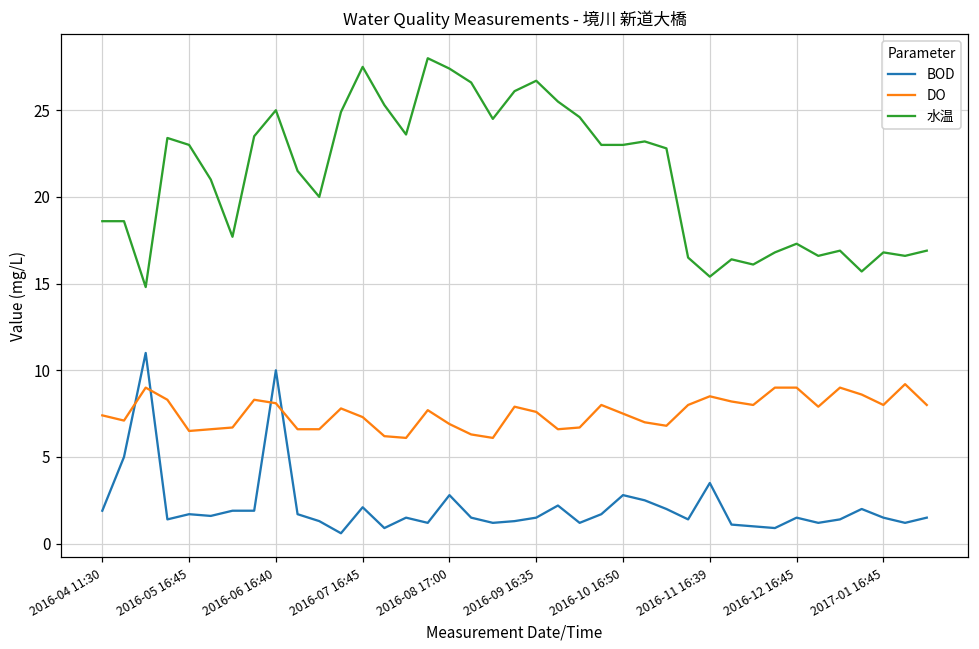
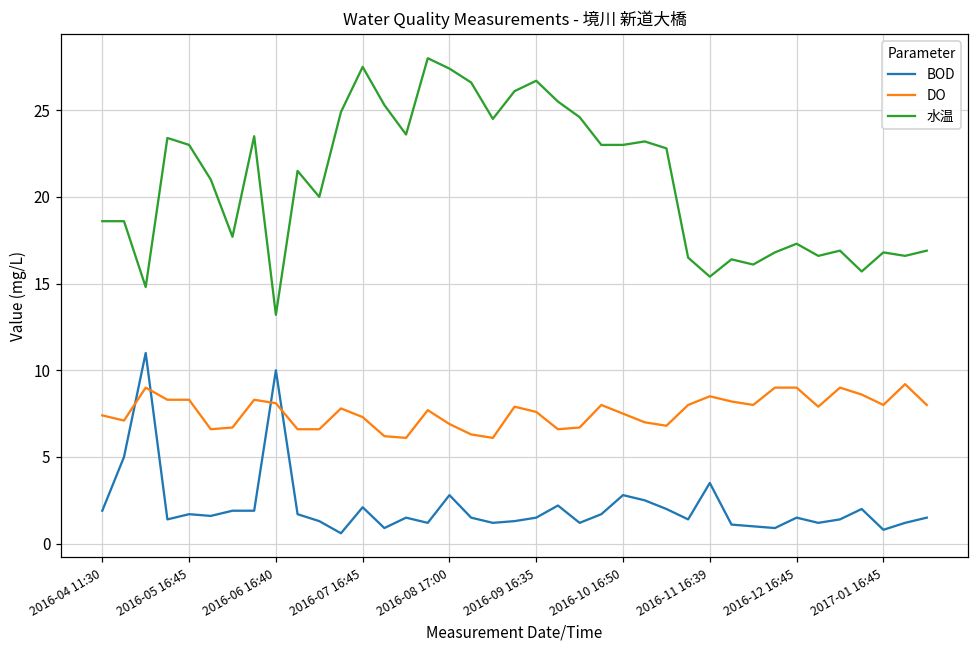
DO, 2016-05 16:45: 6.5 -> 8.3
水温, 2016-06 16:40: 25.0 -> 13.2
BOD, 2017-01 16:45: 1.5 -> 0.8
